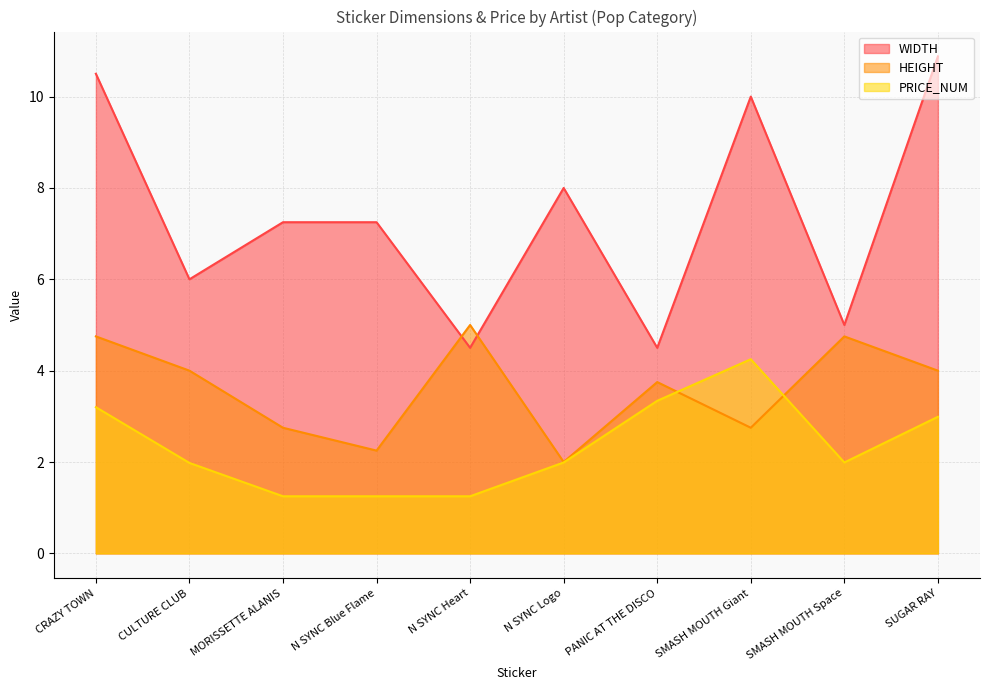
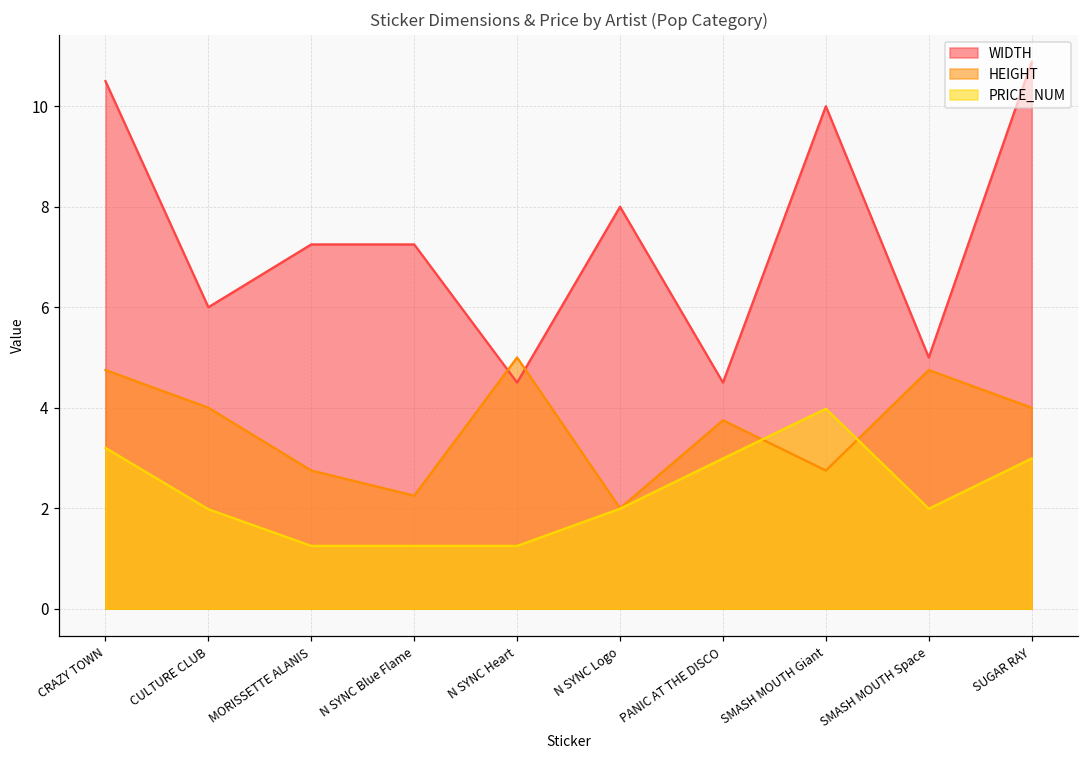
PRICE_NUM, PANIC AT THE DISCO: 3.3 -> 3.0
PRICE_NUM, SMASH MOUTH Giant: 4.3 -> 4.0
